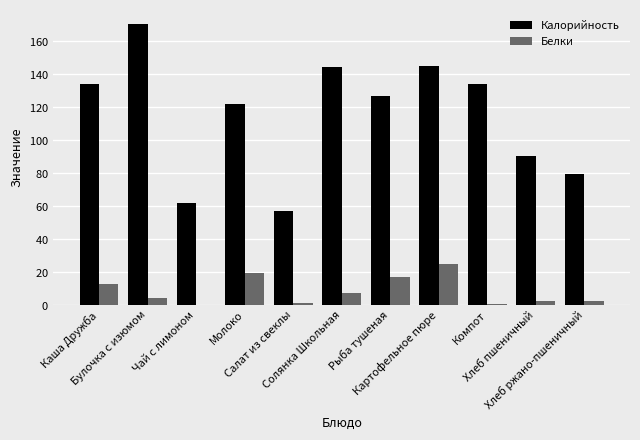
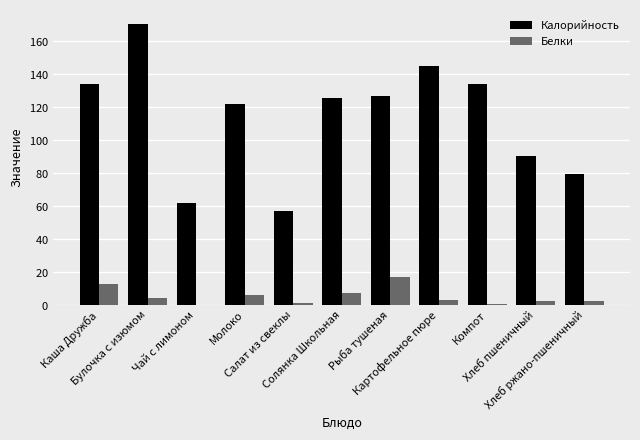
Белки, Молоко: 20 -> 6
Калорийность, Солянка Школьная: 144 -> 125
Белки, Картофельное пюре: 25 -> 3
